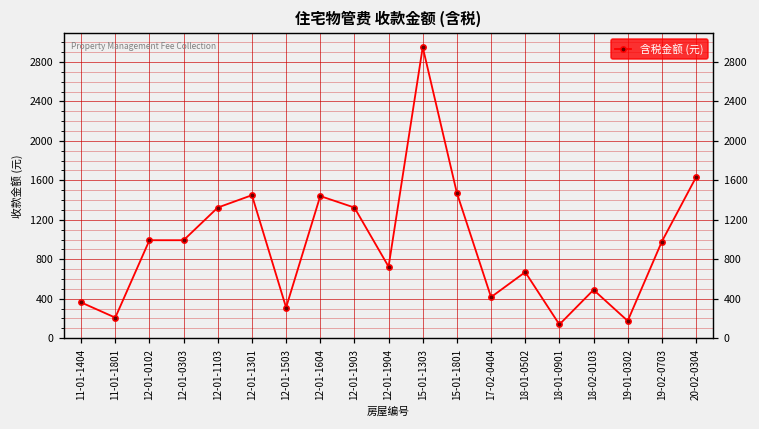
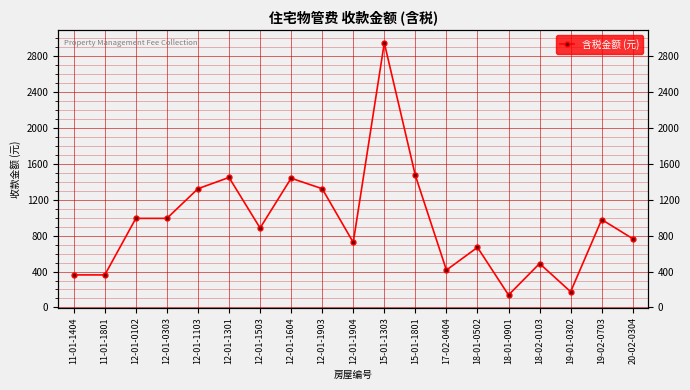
11-01-1801: 200 -> 400
12-01-1503: 300 -> 900
20-02-0304: 1600 -> 800
